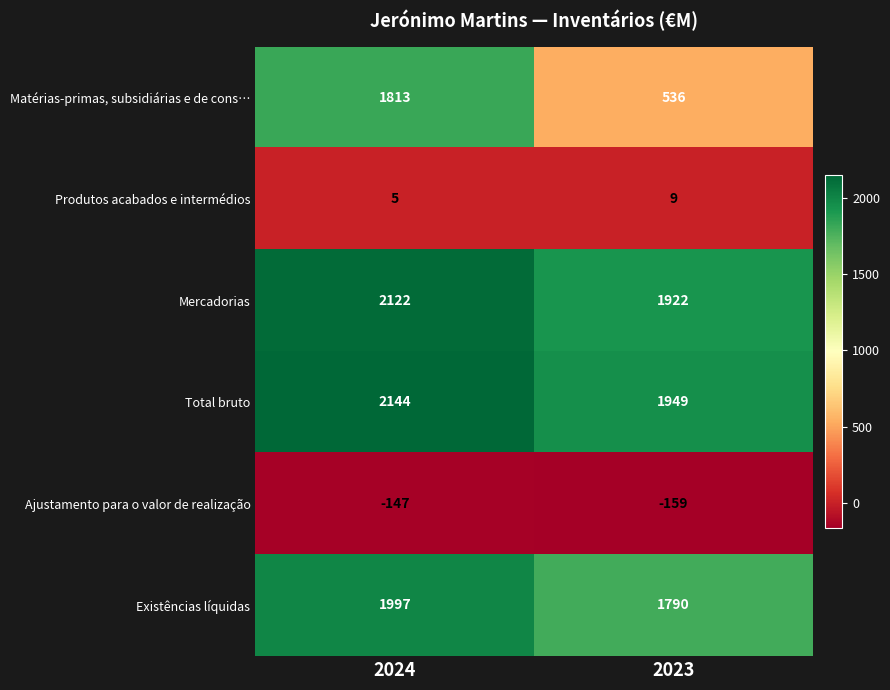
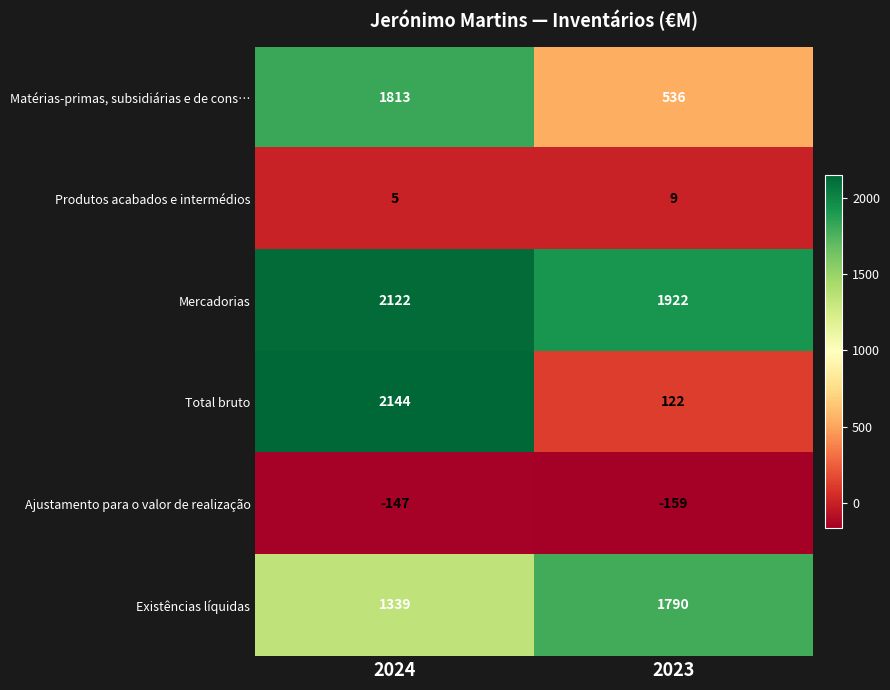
Total bruto, 2023: 1949 -> 122
Existências líquidas, 2024: 1997 -> 1339
